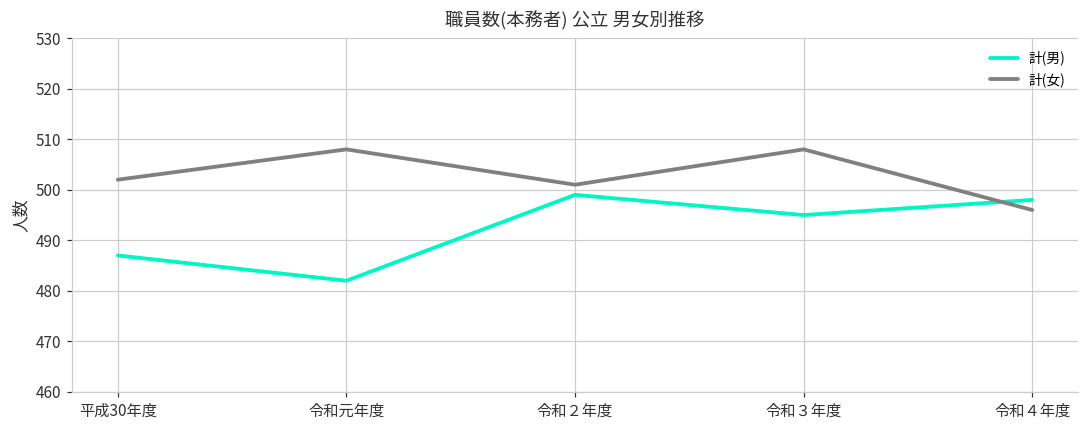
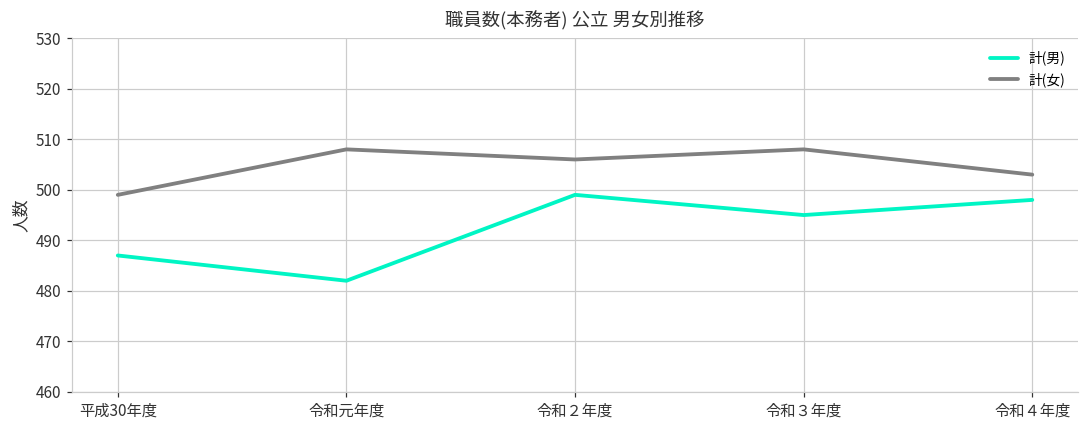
計(女), 平成30年度: 502 -> 499
計(女), 令和２年度: 501 -> 506
計(女), 令和４年度: 496 -> 503
